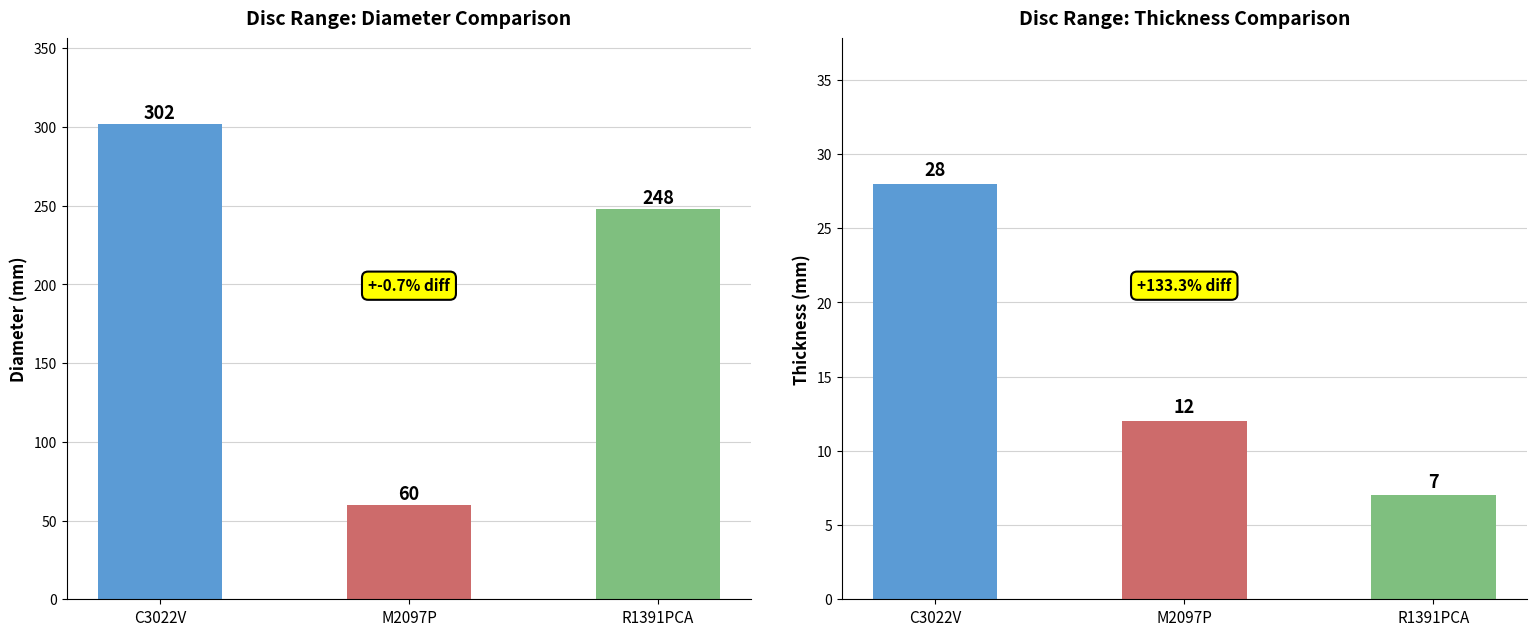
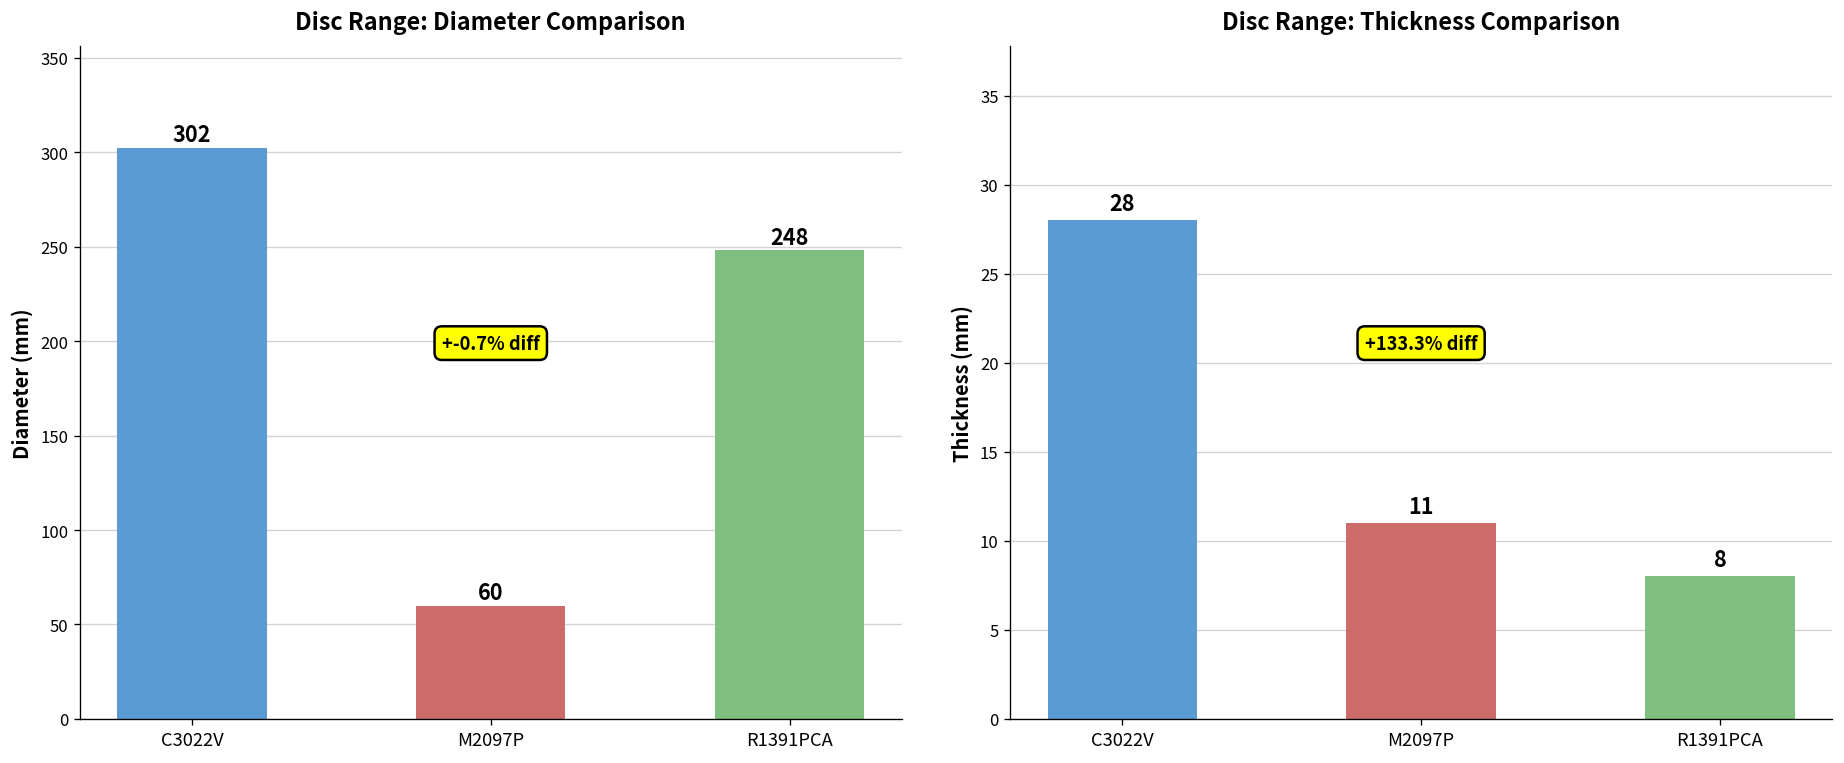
Disc Range: Thickness Comparison, M2097P: 12 -> 11
Disc Range: Thickness Comparison, R1391PCA: 7 -> 8
